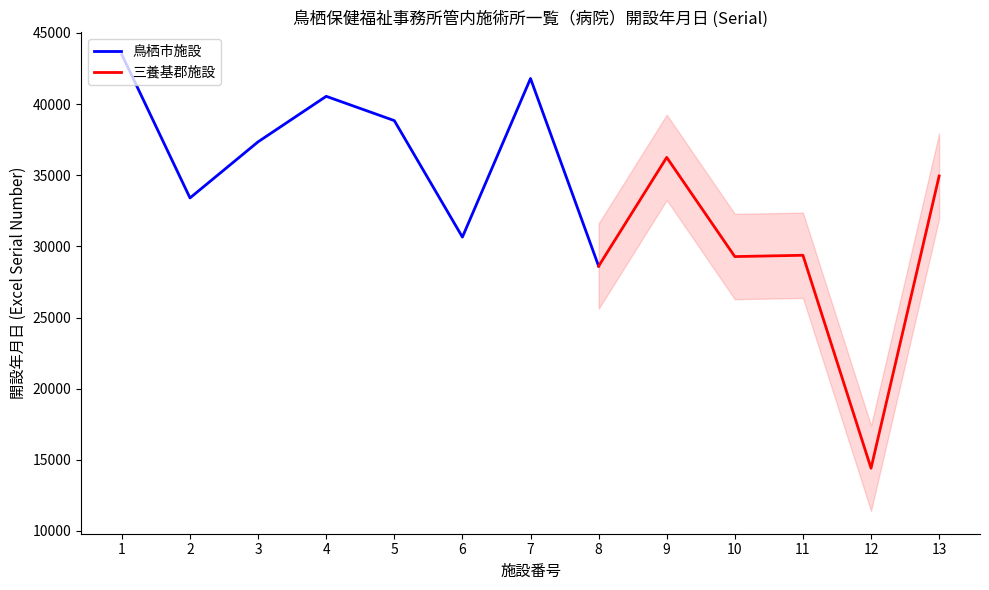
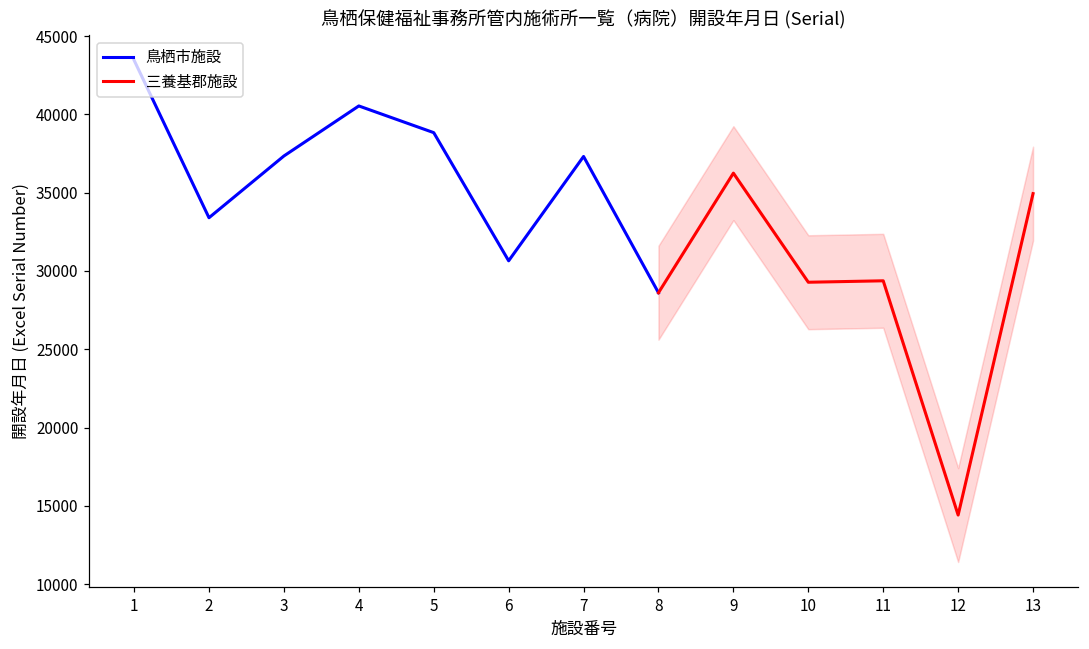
鳥栖市施設, 7: 41800 -> 37300
